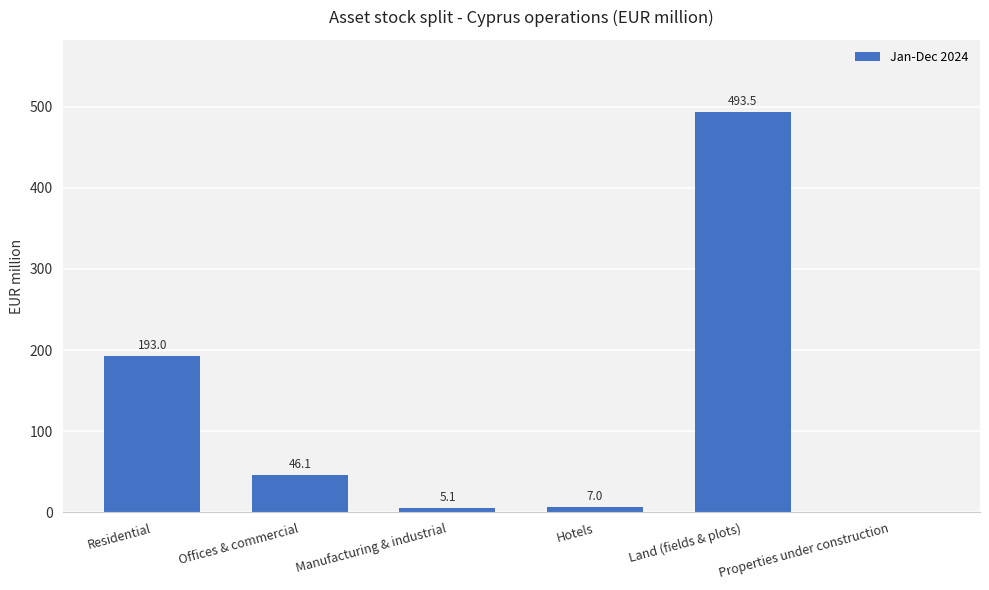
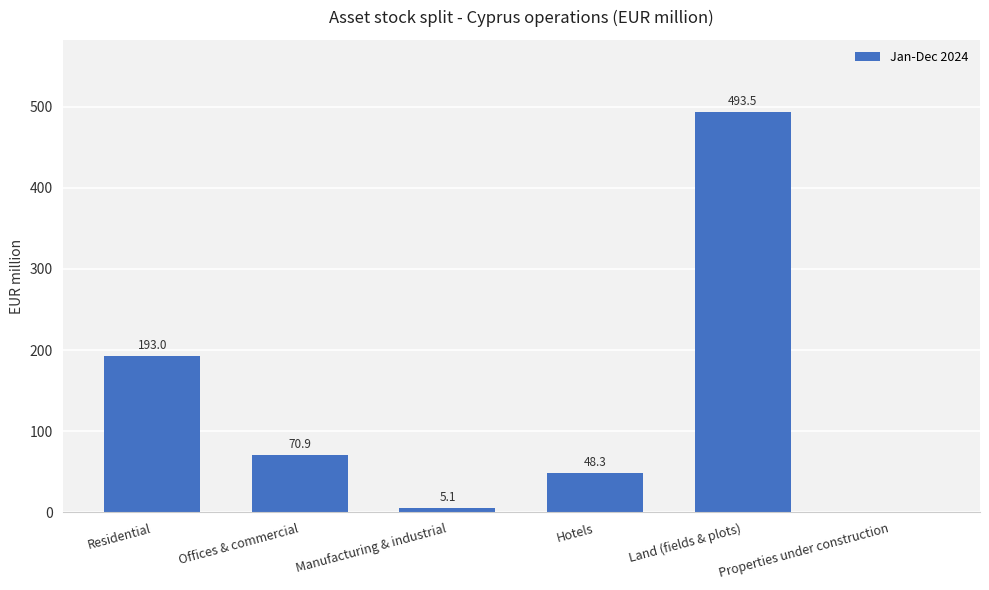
Offices & commercial: 46.1 -> 70.9
Hotels: 7.0 -> 48.3
